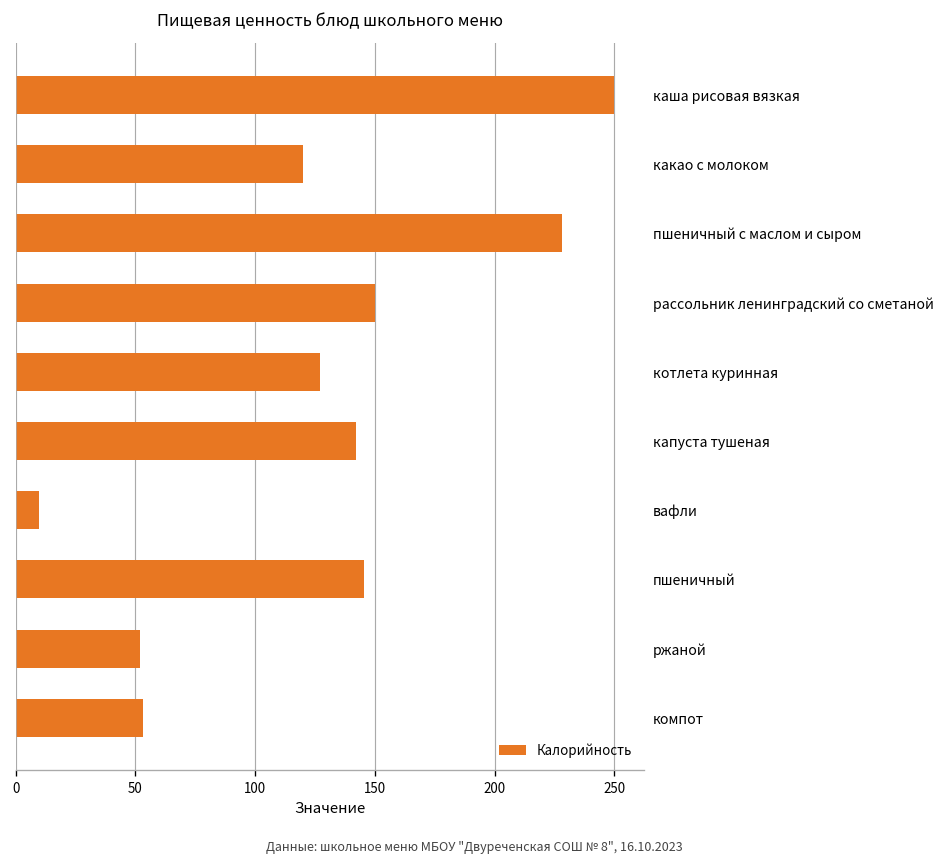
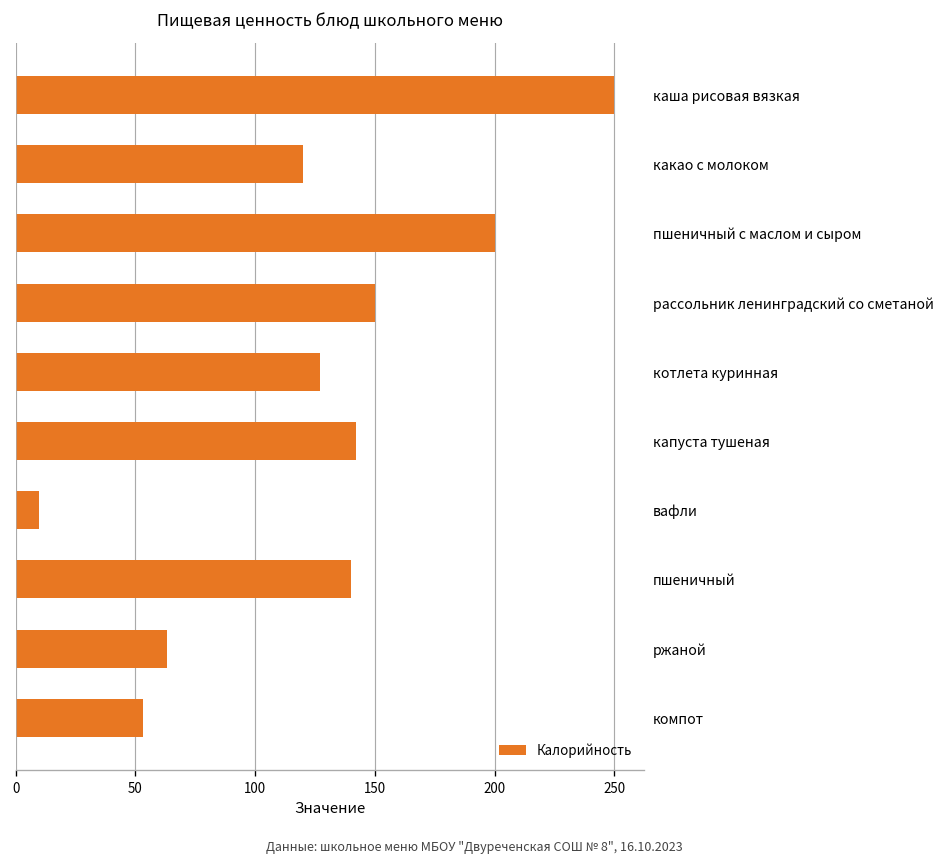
пшеничный с маслом и сыром: 228 -> 200
пшеничный: 146 -> 140
ржаной: 52 -> 63
